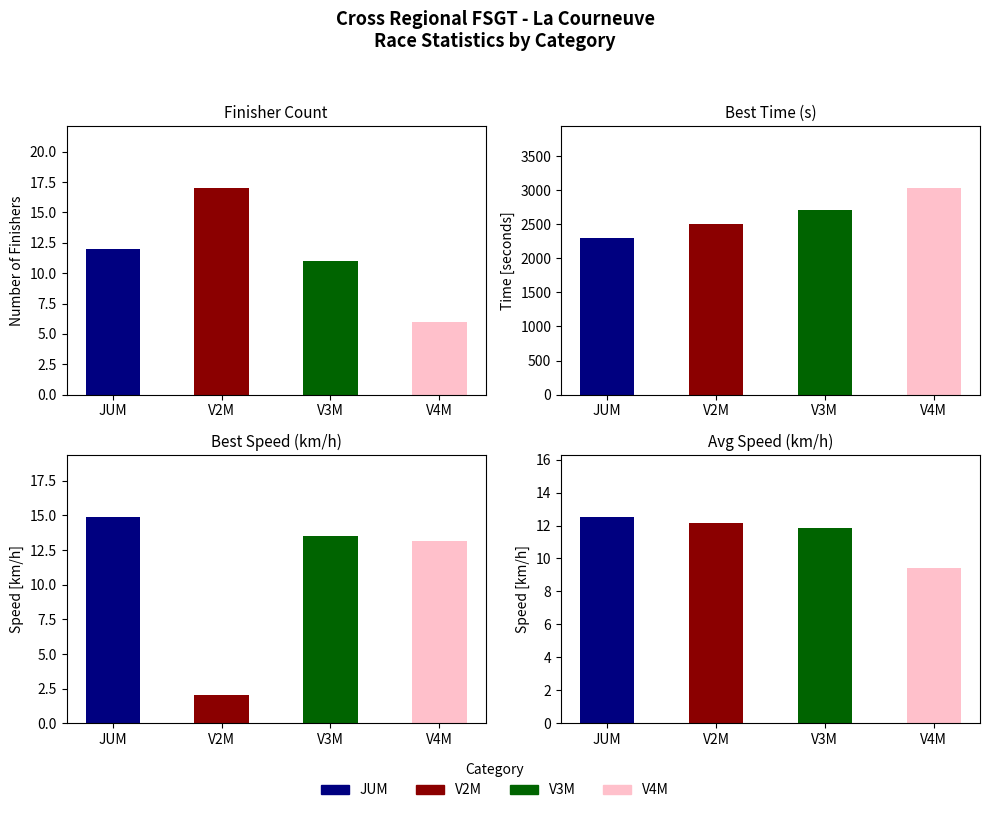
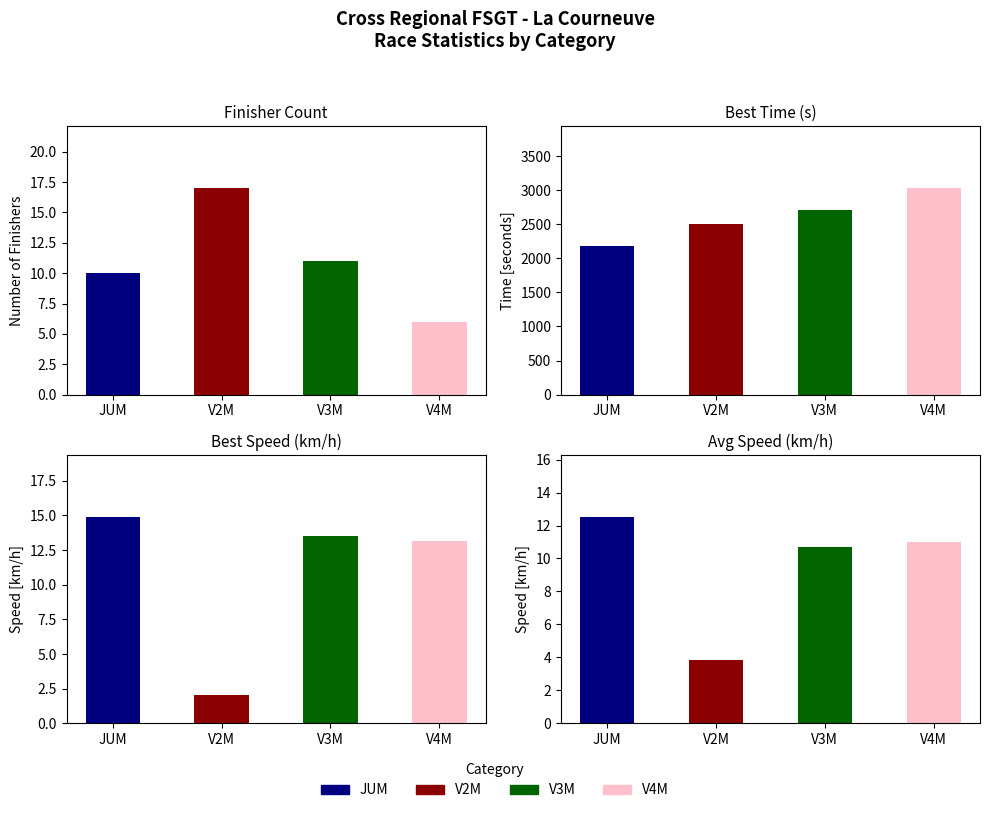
Finisher Count, JUM: 12 -> 10
Best Time (s), JUM: 2300 -> 2200
Avg Speed (km/h), V2M: 12.2 -> 3.9
Avg Speed (km/h), V3M: 11.9 -> 10.7
Avg Speed (km/h), V4M: 9.4 -> 11.0
